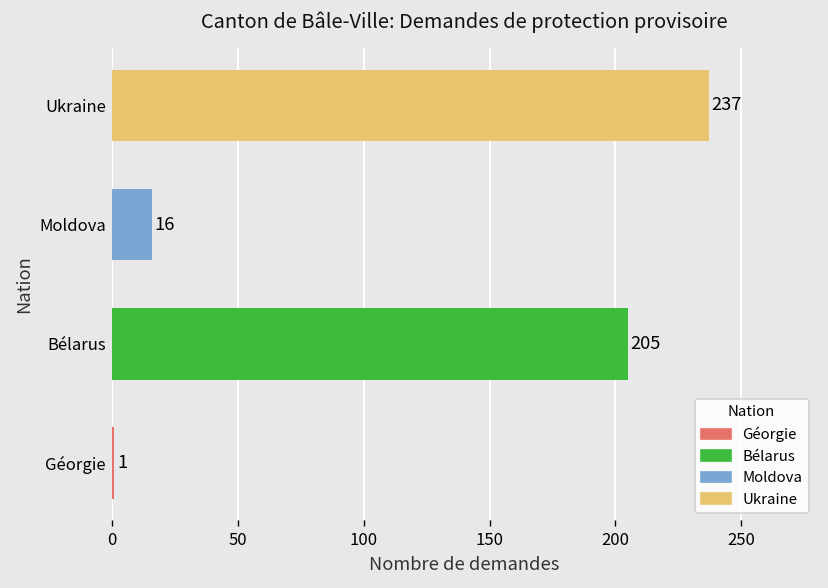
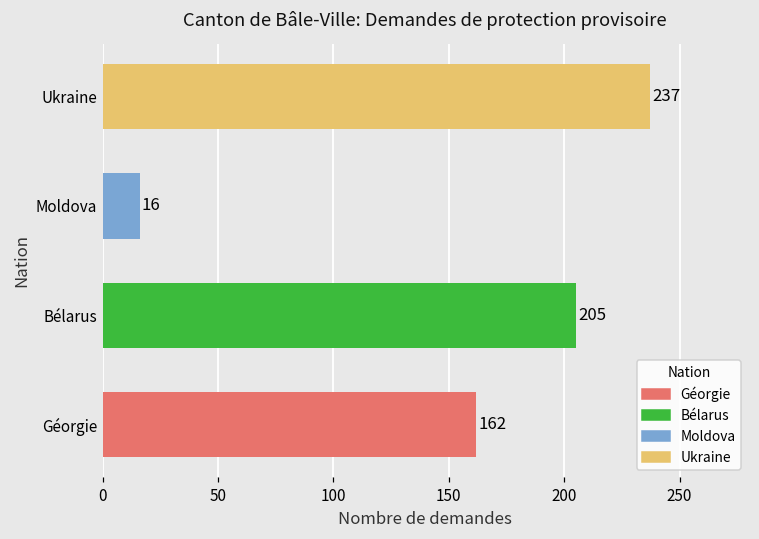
Géorgie: 1 -> 162
